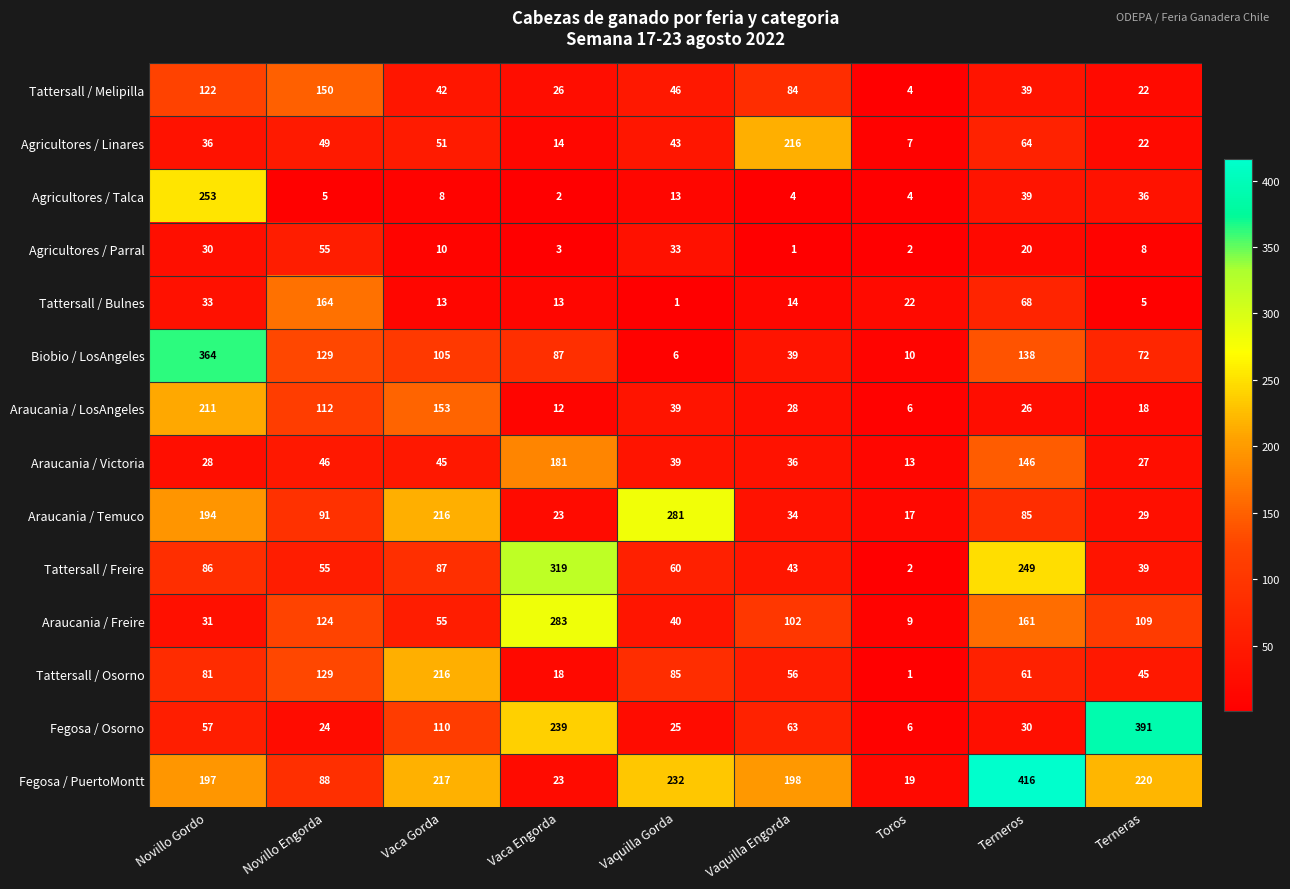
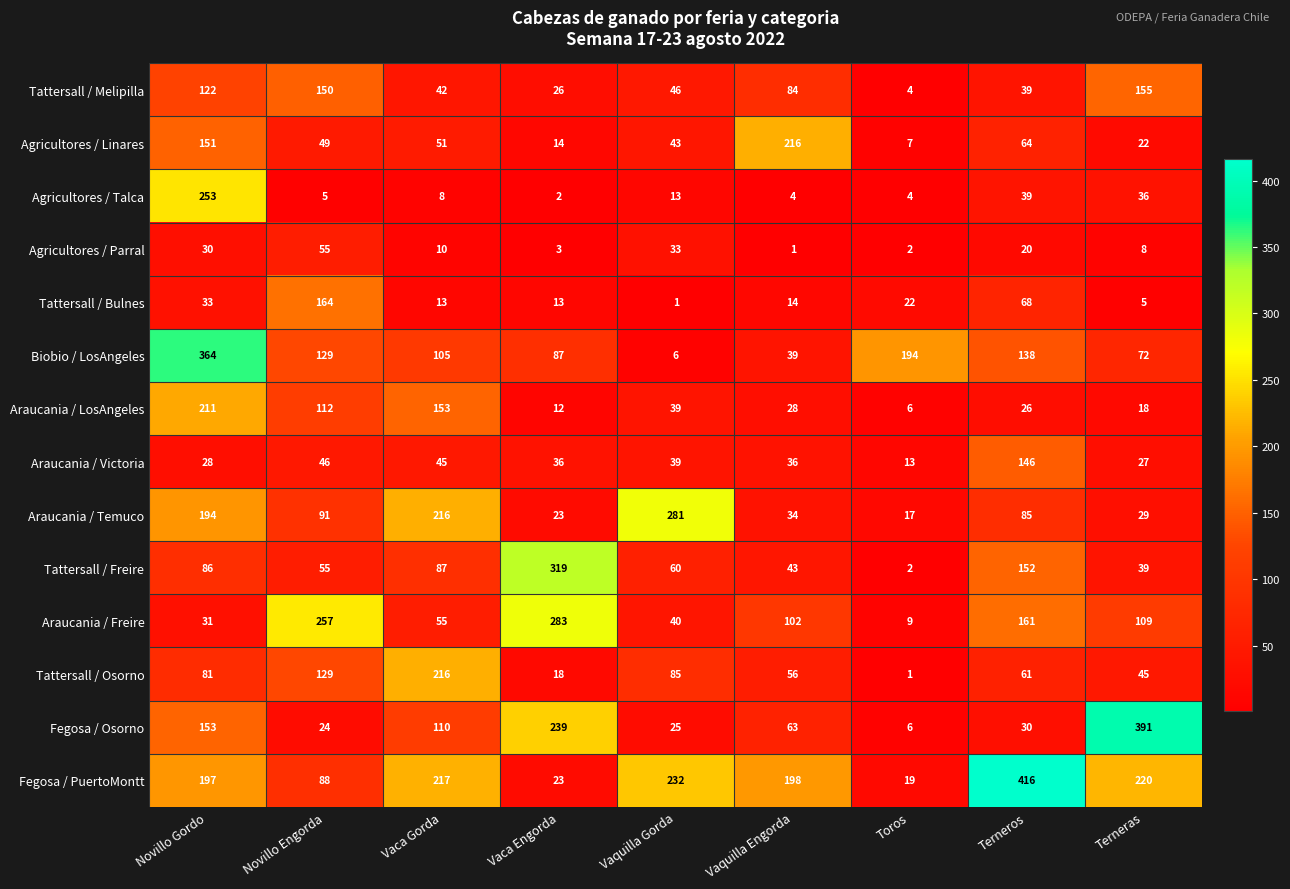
Tattersall / Melipilla, Terneras: 22 -> 155
Agricultores / Linares, Novillo Gordo: 36 -> 151
Biobio / LosAngeles, Toros: 10 -> 194
Araucania / Victoria, Vaca Engorda: 181 -> 36
Tattersall / Freire, Terneros: 249 -> 152
Araucania / Freire, Novillo Engorda: 124 -> 257
Fegosa / Osorno, Novillo Gordo: 57 -> 153
